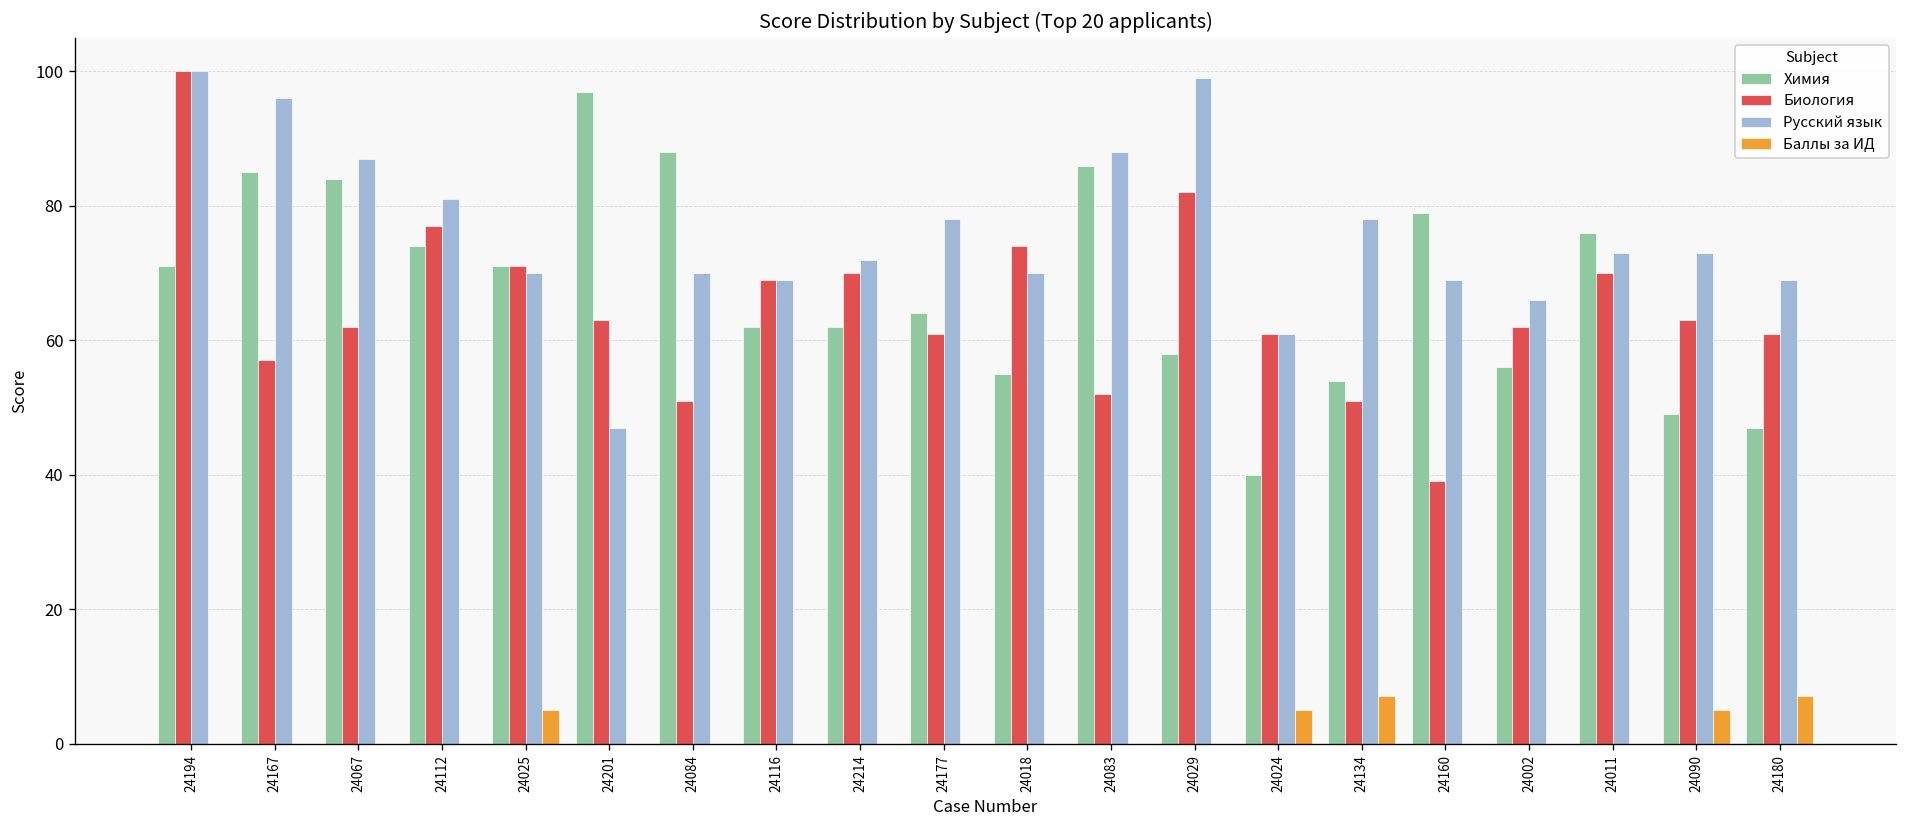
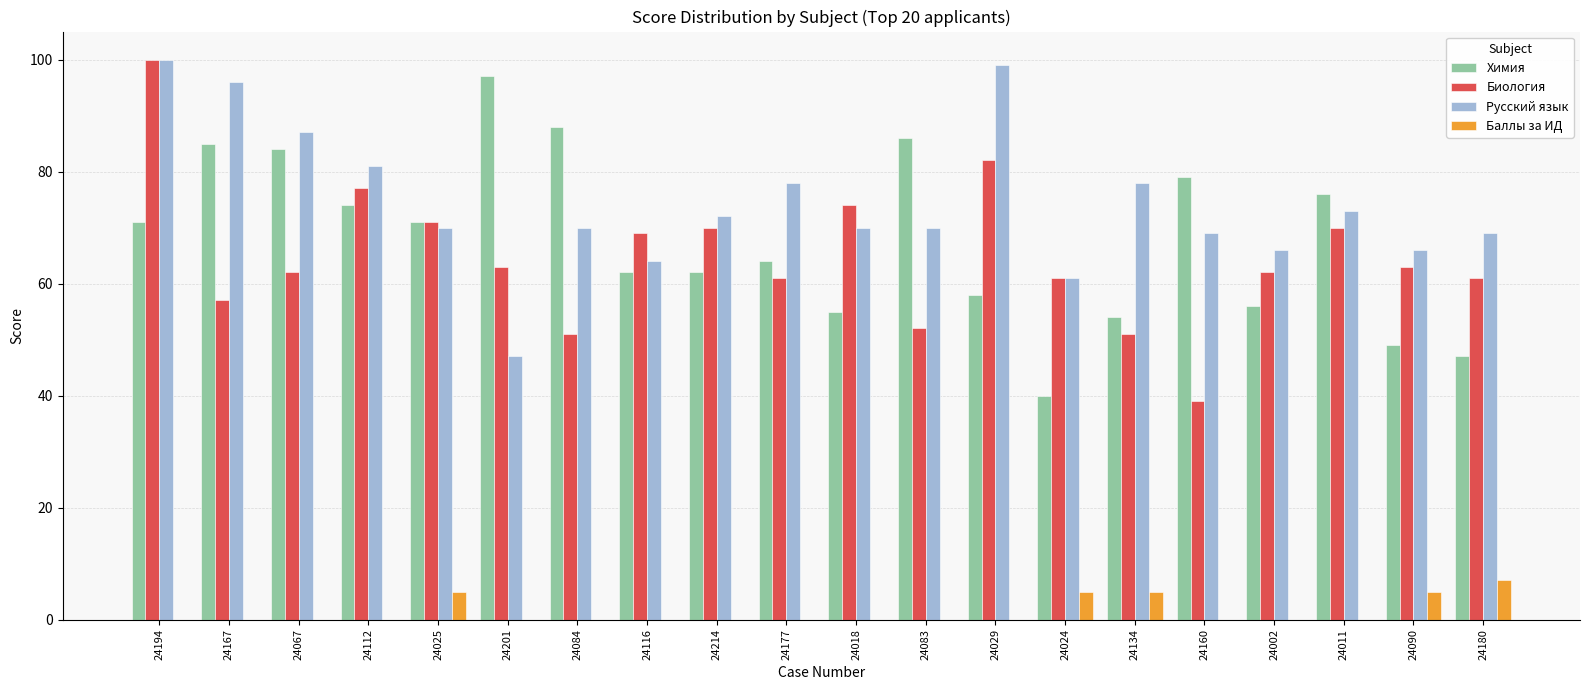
Русский язык, 24116: 69 -> 64
Русский язык, 24083: 88 -> 70
Баллы за ИД, 24134: 7 -> 5
Русский язык, 24090: 73 -> 66
